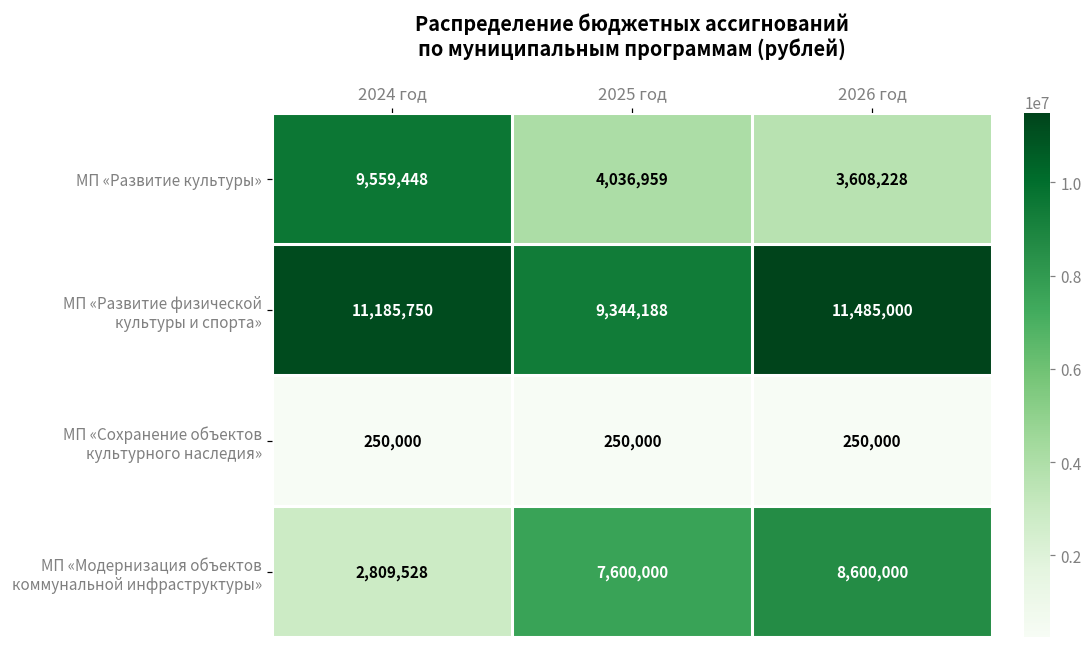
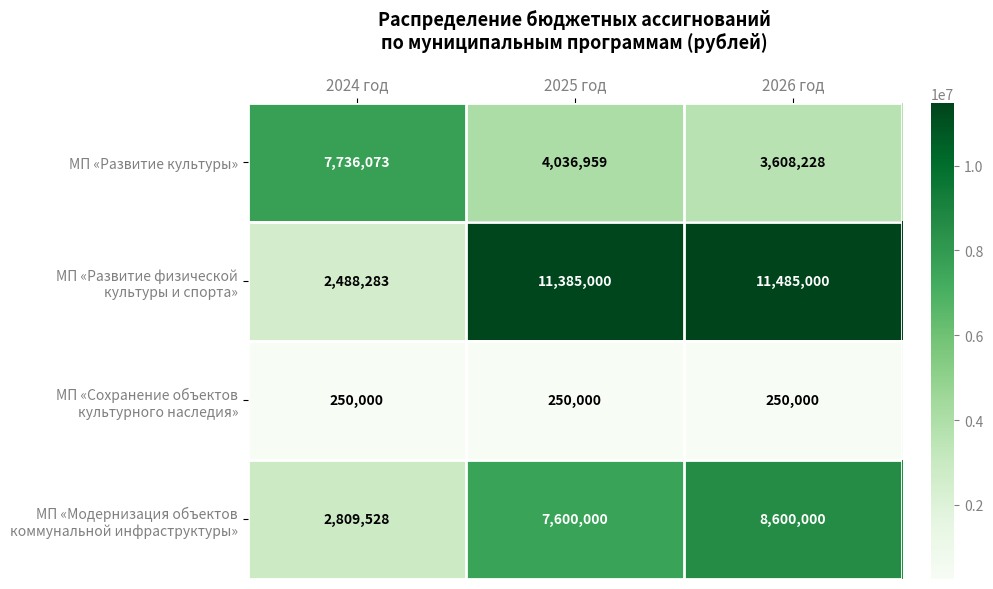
МП «Развитие культуры», 2024 год: 9,559,448 -> 7,736,073
МП «Развитие физической культуры и спорта», 2024 год: 11,185,750 -> 2,488,283
МП «Развитие физической культуры и спорта», 2025 год: 9,344,188 -> 11,385,000
